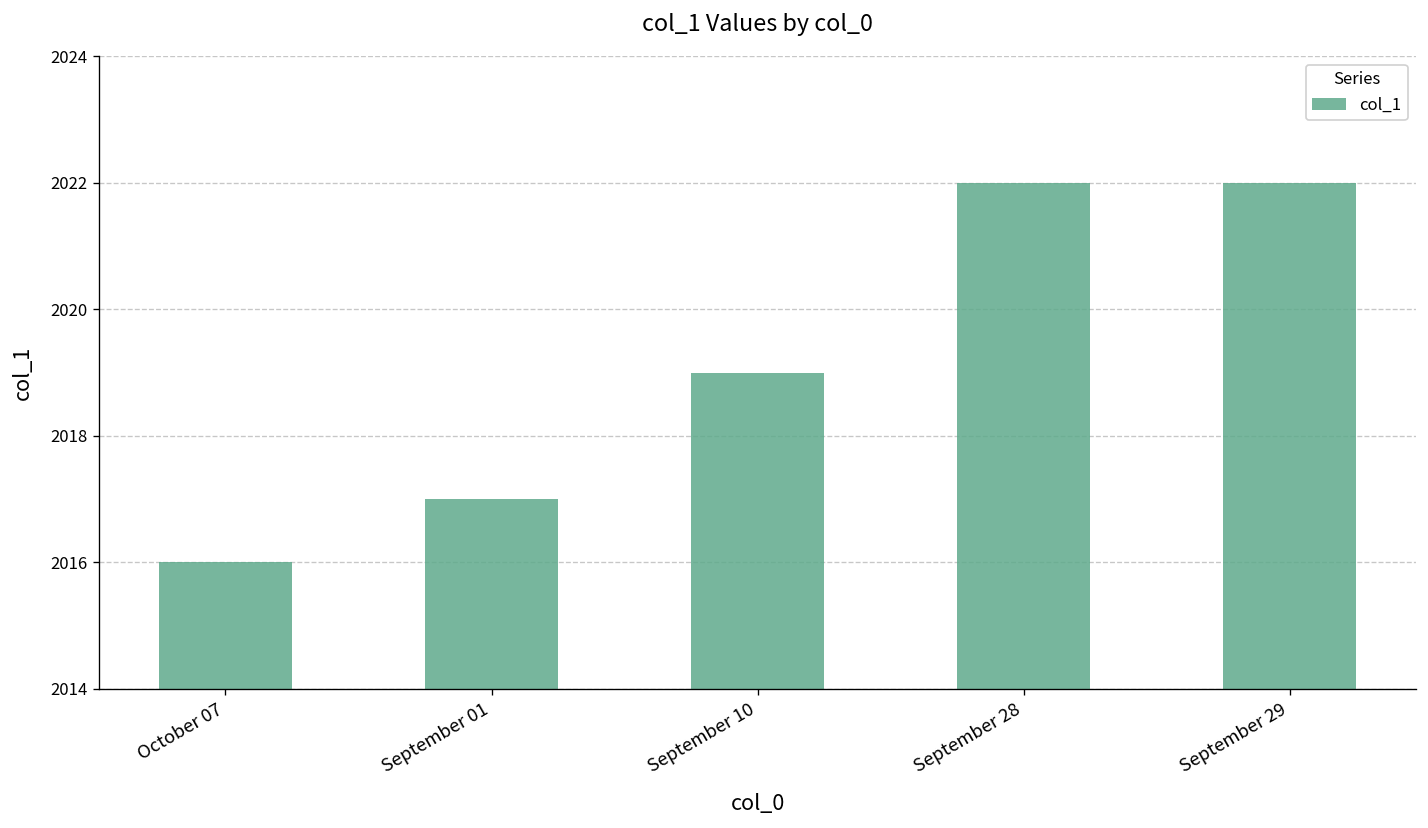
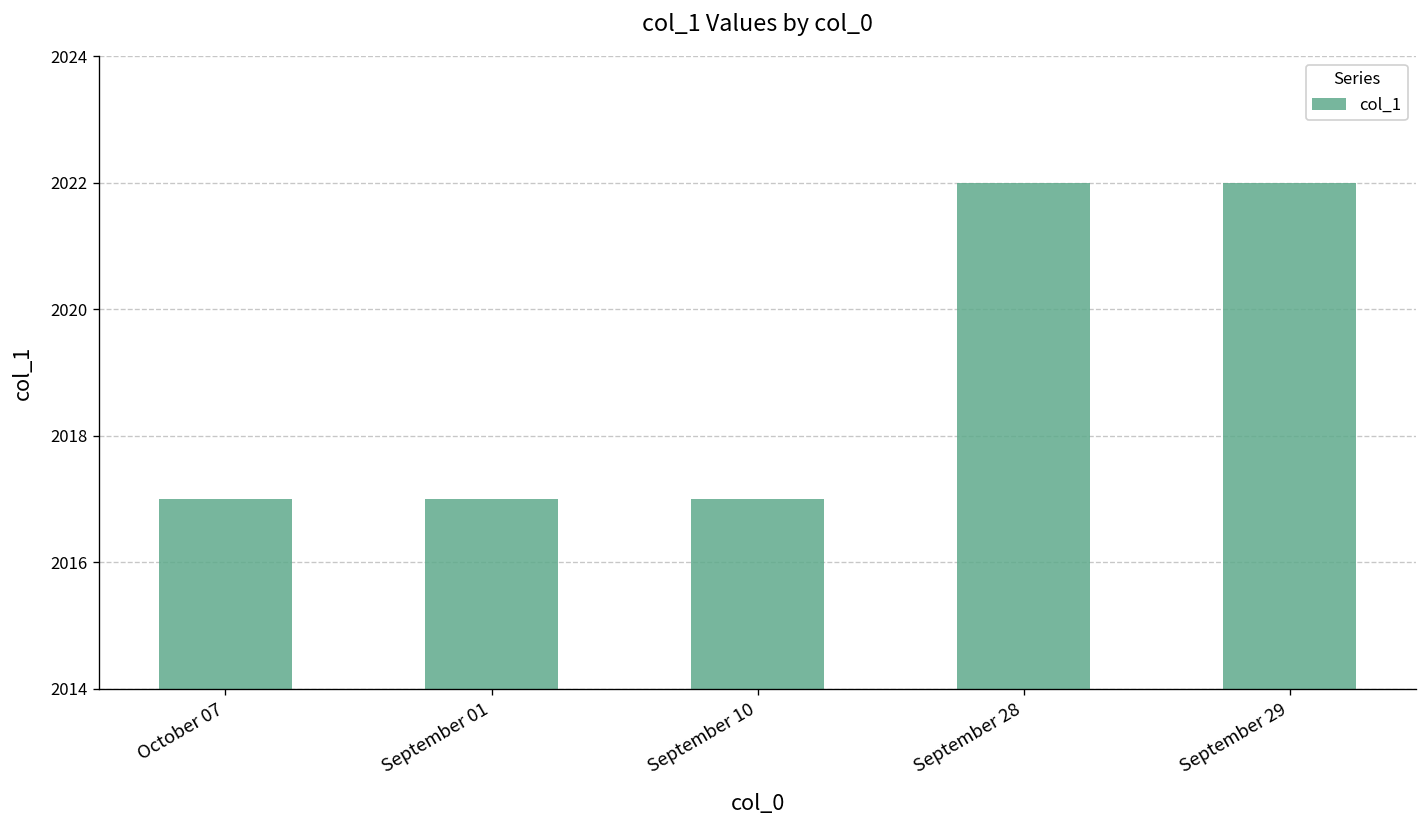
October 07: 2016 -> 2017
September 10: 2019 -> 2017
